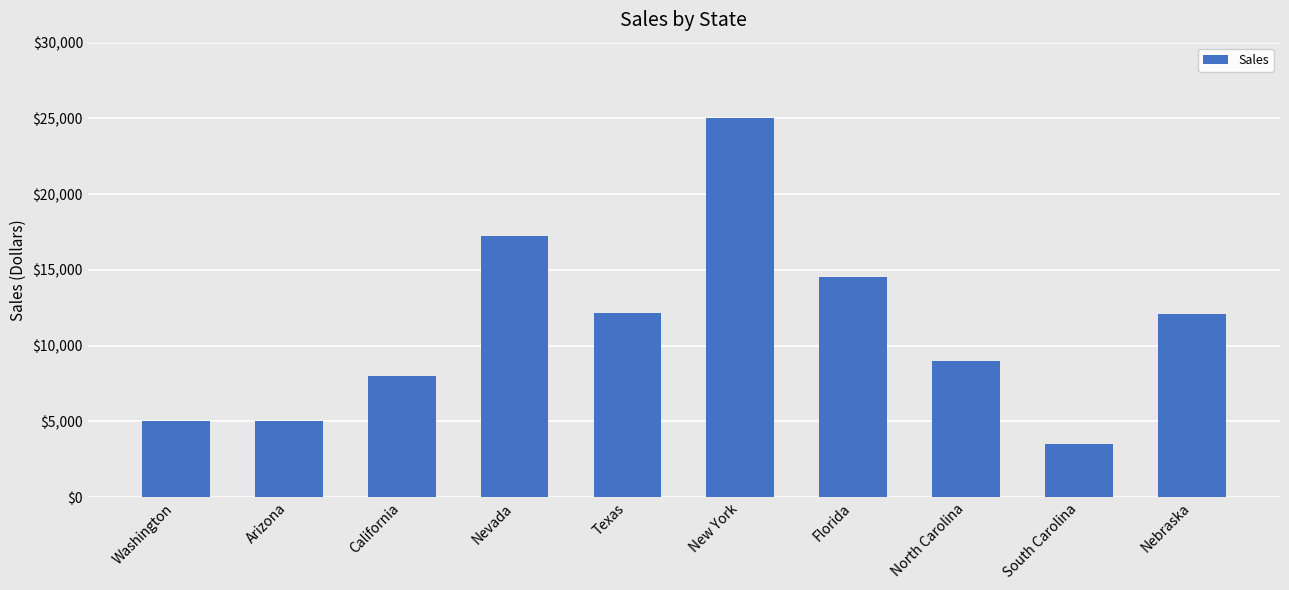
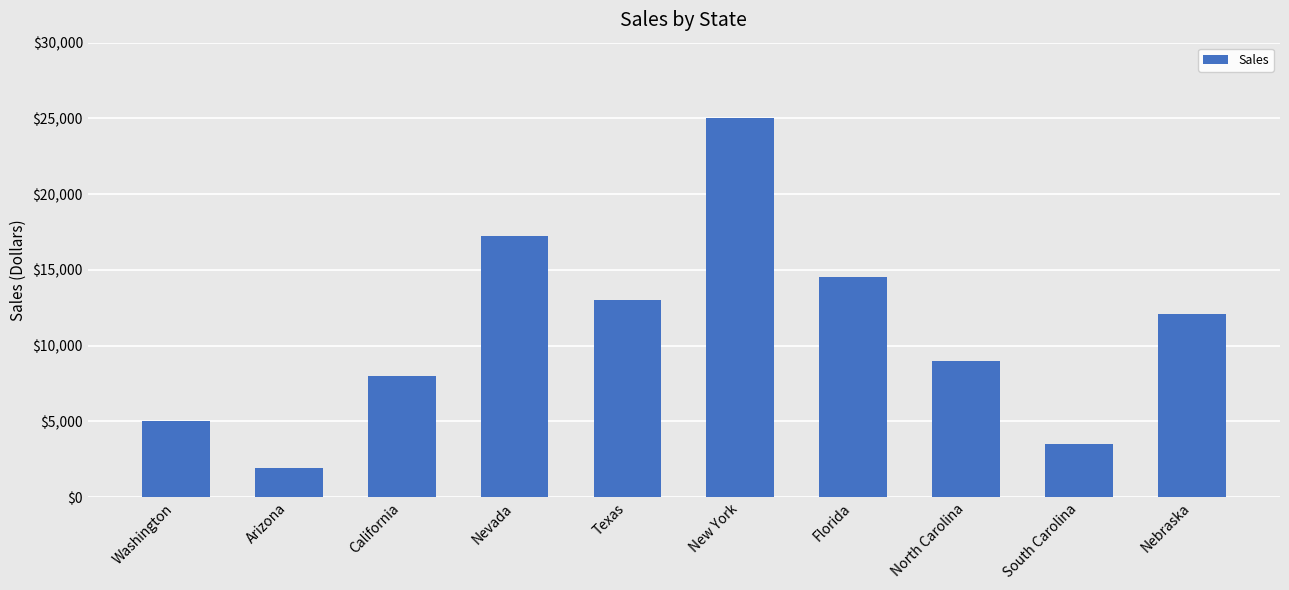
Arizona: $5,000 -> $1,900
Texas: $12,100 -> $13,000
